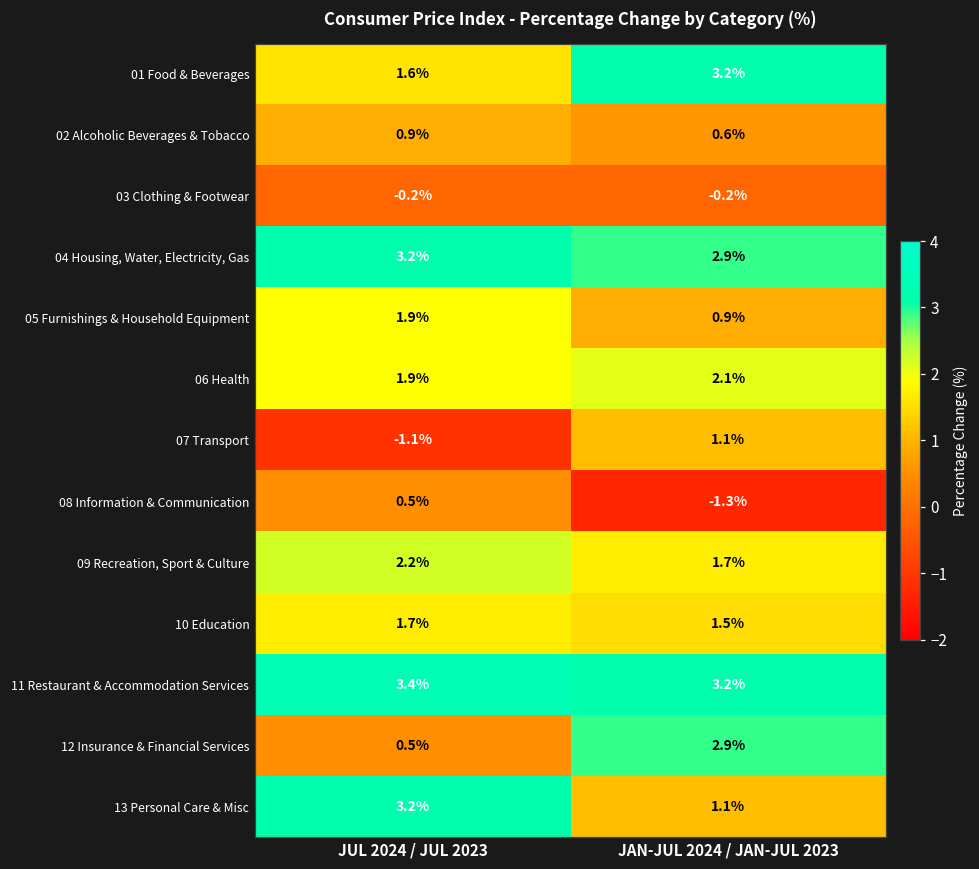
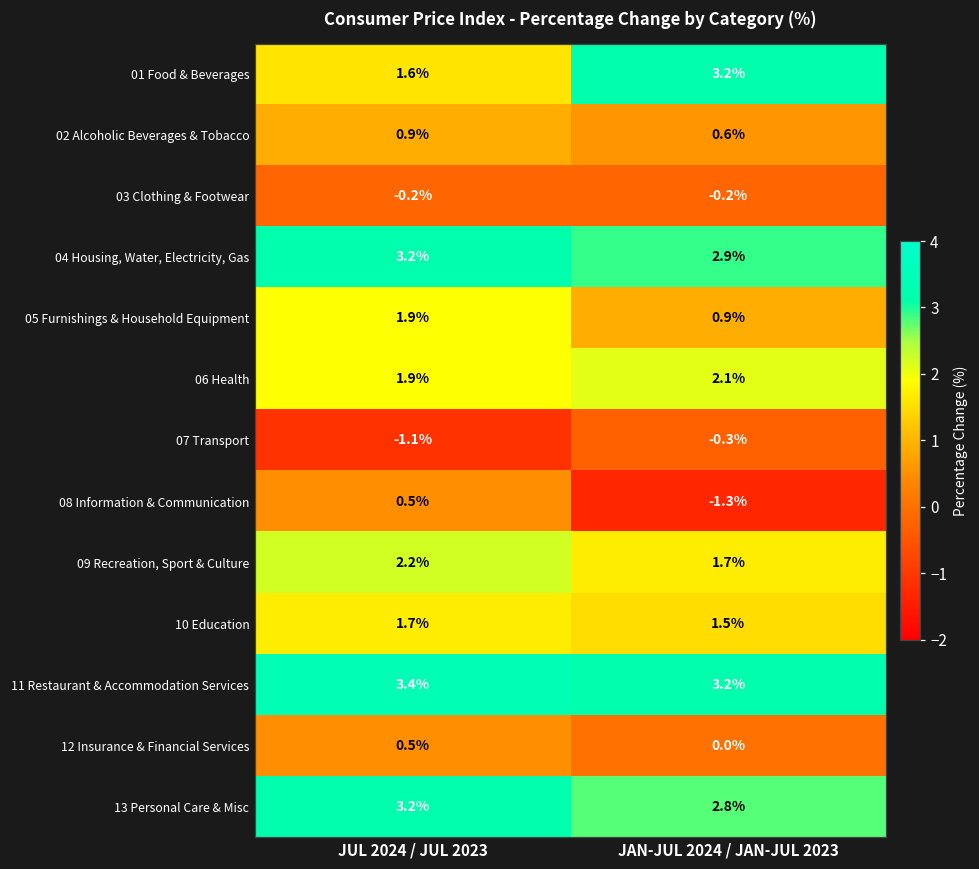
07 Transport, JAN-JUL 2024 / JAN-JUL 2023: 1.1% -> -0.3%
12 Insurance & Financial Services, JAN-JUL 2024 / JAN-JUL 2023: 2.9% -> 0.0%
13 Personal Care & Misc, JAN-JUL 2024 / JAN-JUL 2023: 1.1% -> 2.8%
